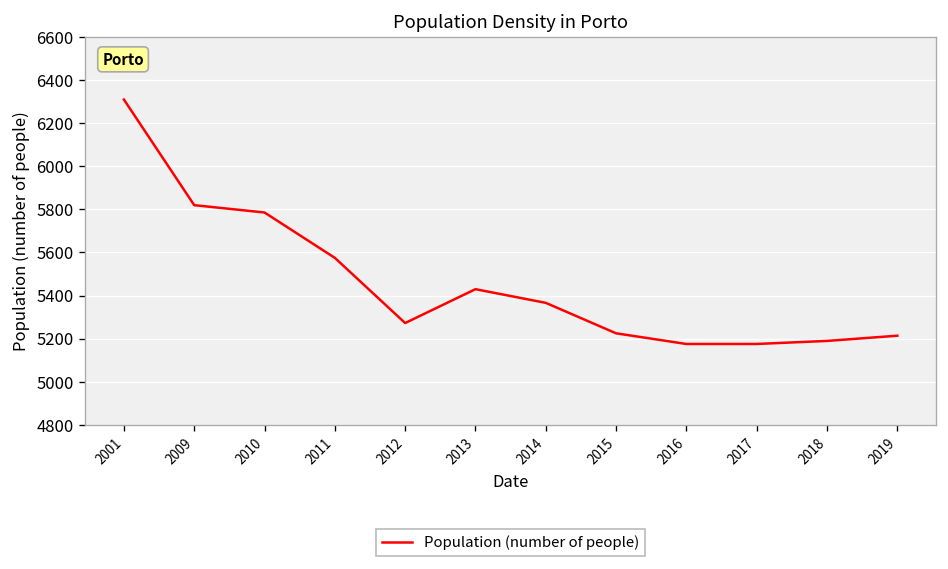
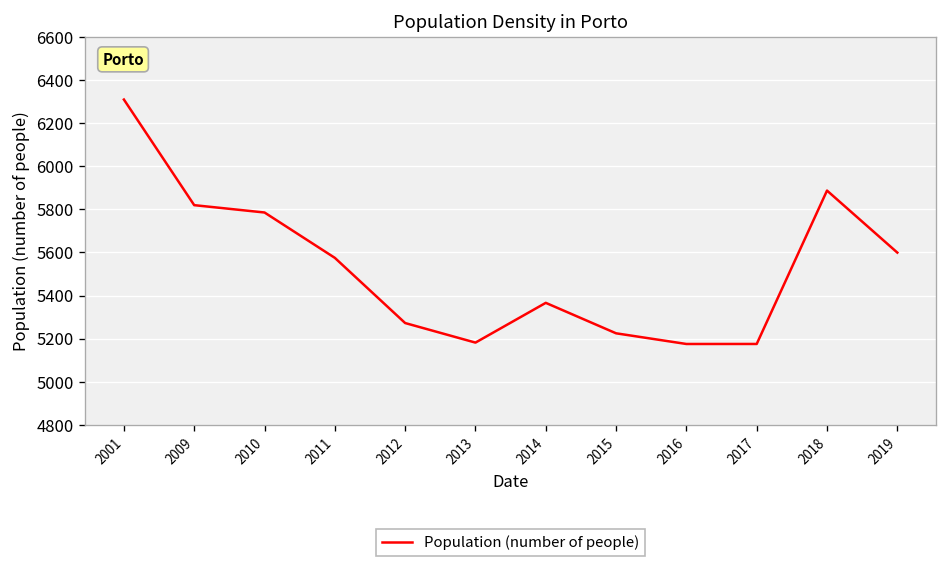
2013: 5430 -> 5180
2018: 5190 -> 5890
2019: 5210 -> 5600
